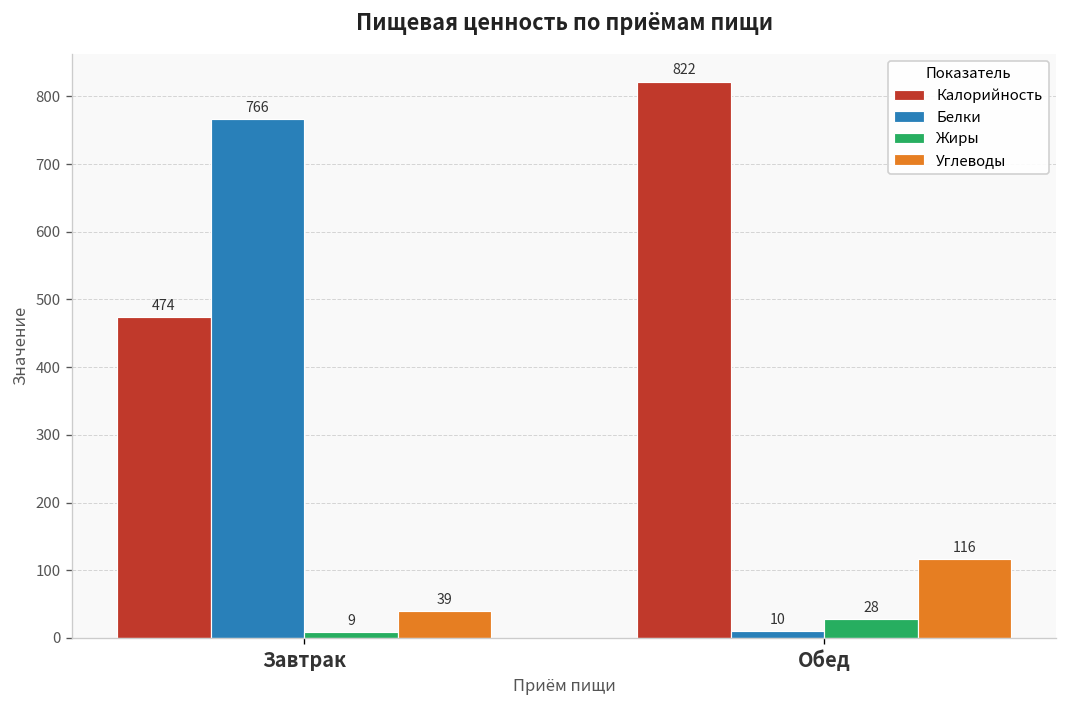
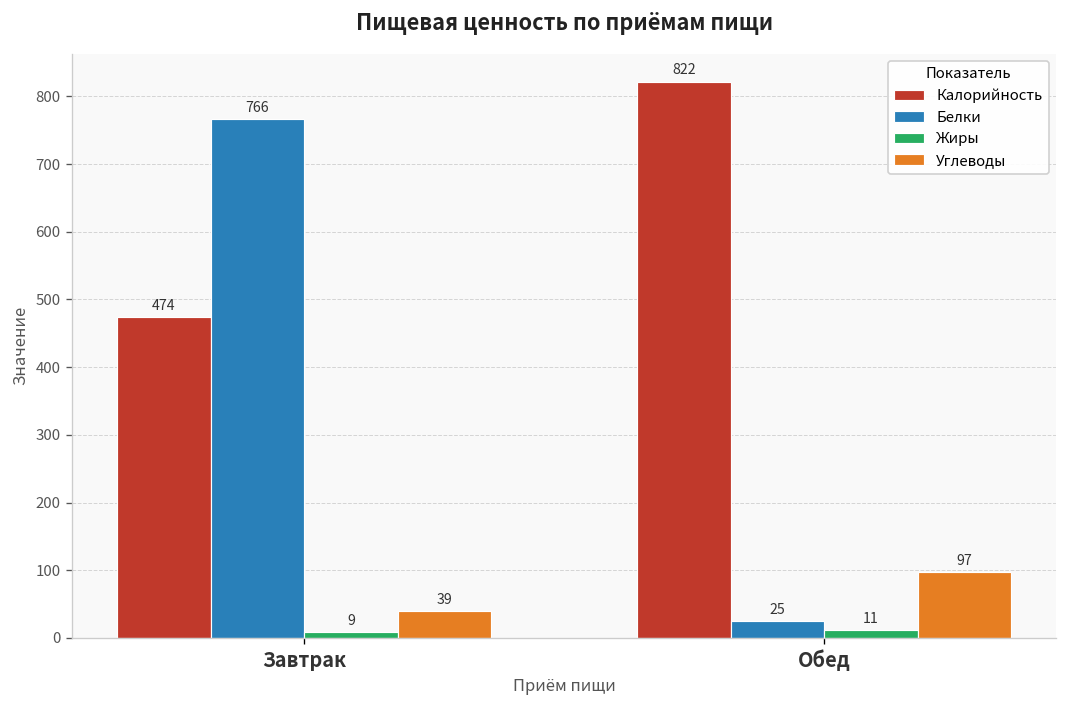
Белки, Обед: 10 -> 25
Жиры, Обед: 28 -> 11
Углеводы, Обед: 116 -> 97
